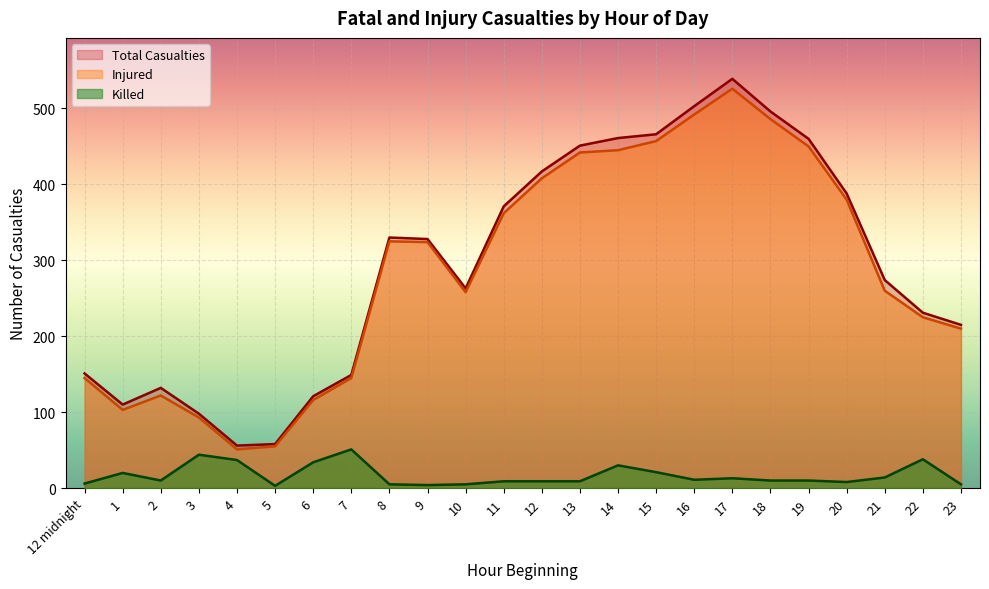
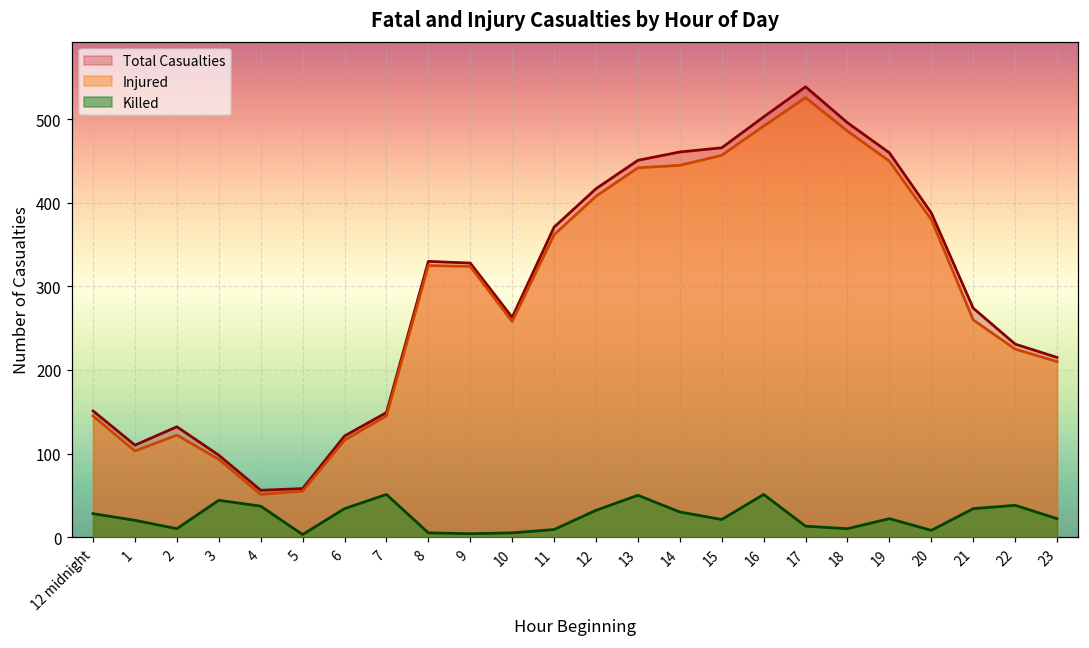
Killed, 12 midnight: 10 -> 30
Killed, 12: 10 -> 30
Killed, 13: 10 -> 50
Killed, 16: 10 -> 50
Killed, 19: 10 -> 20
Killed, 21: 10 -> 30
Killed, 23: 10 -> 20
